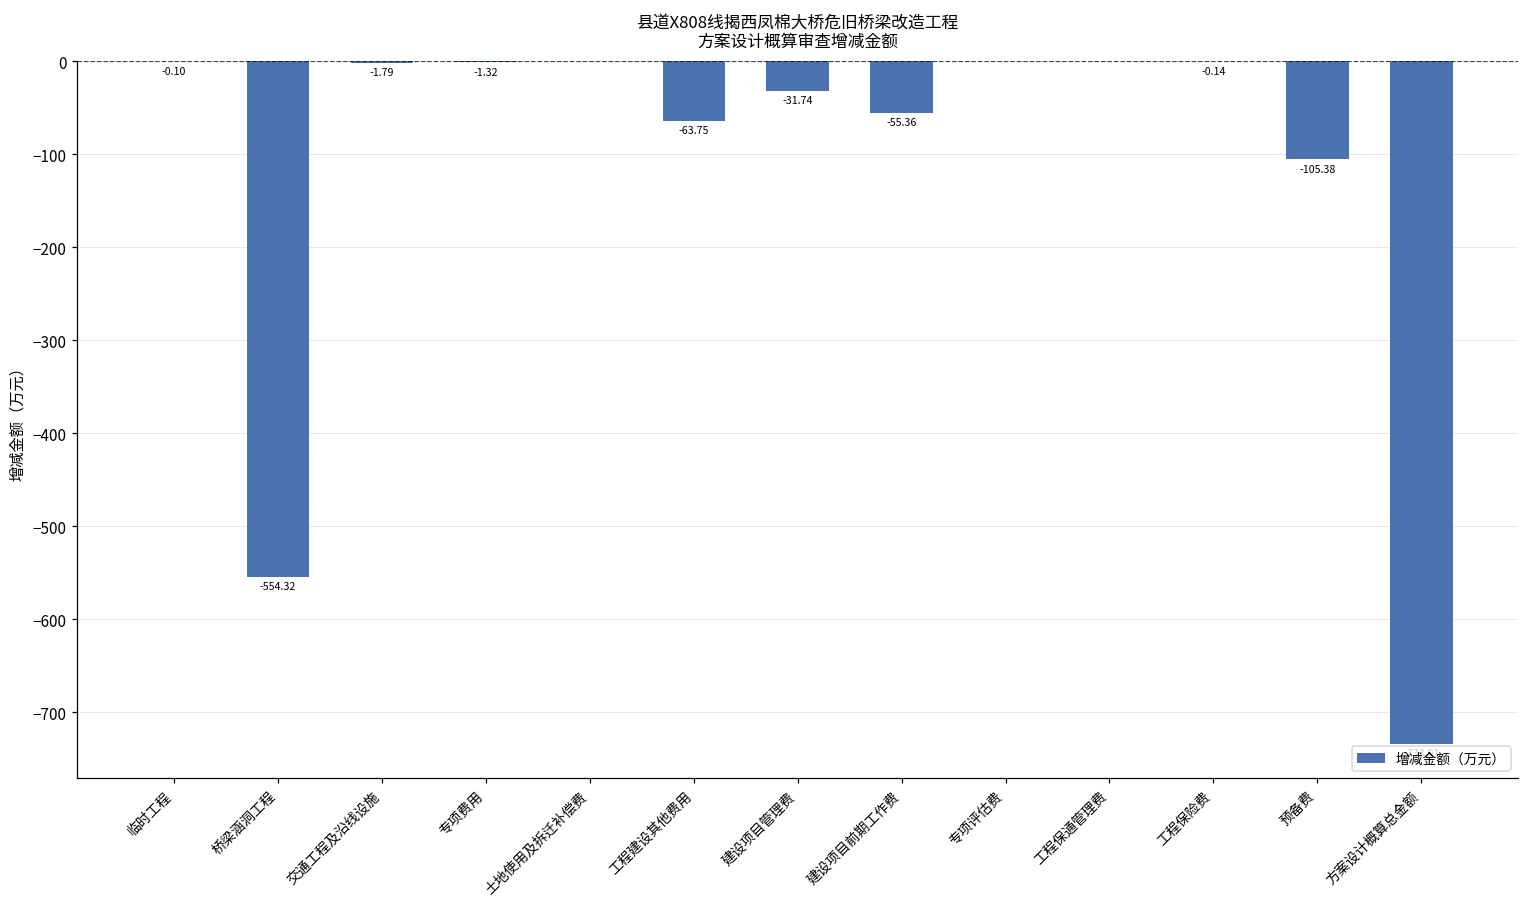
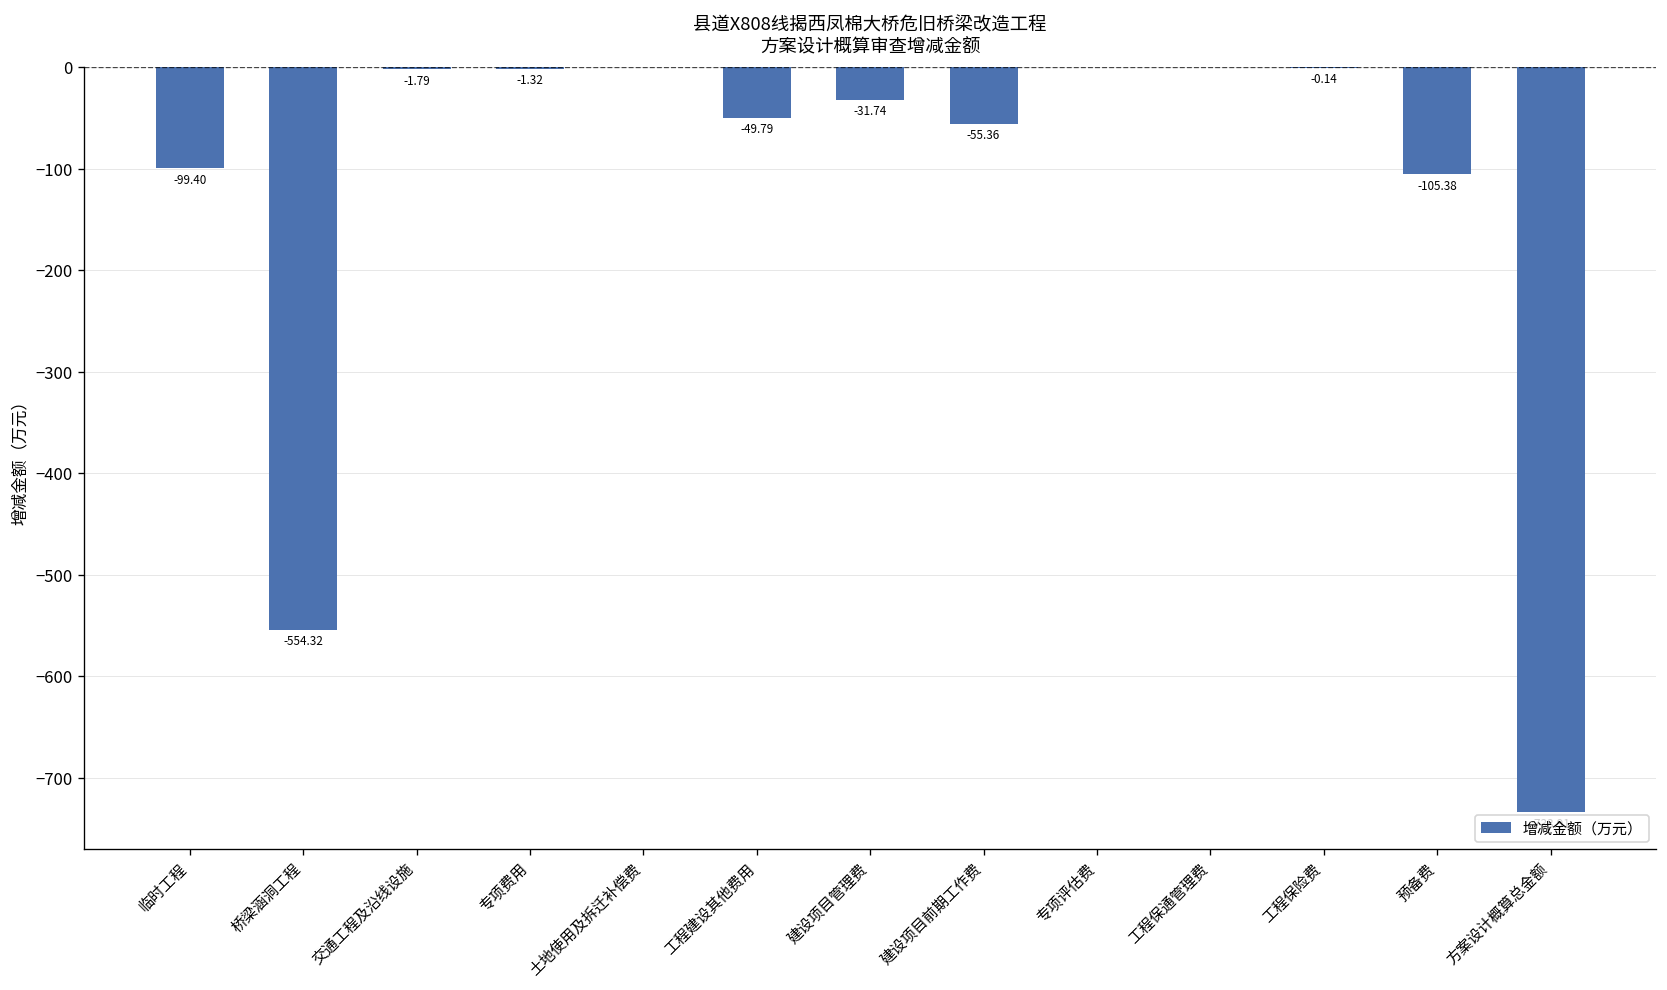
临时工程: -0.10 -> -99.40
工程建设其他费用: -63.75 -> -49.79
